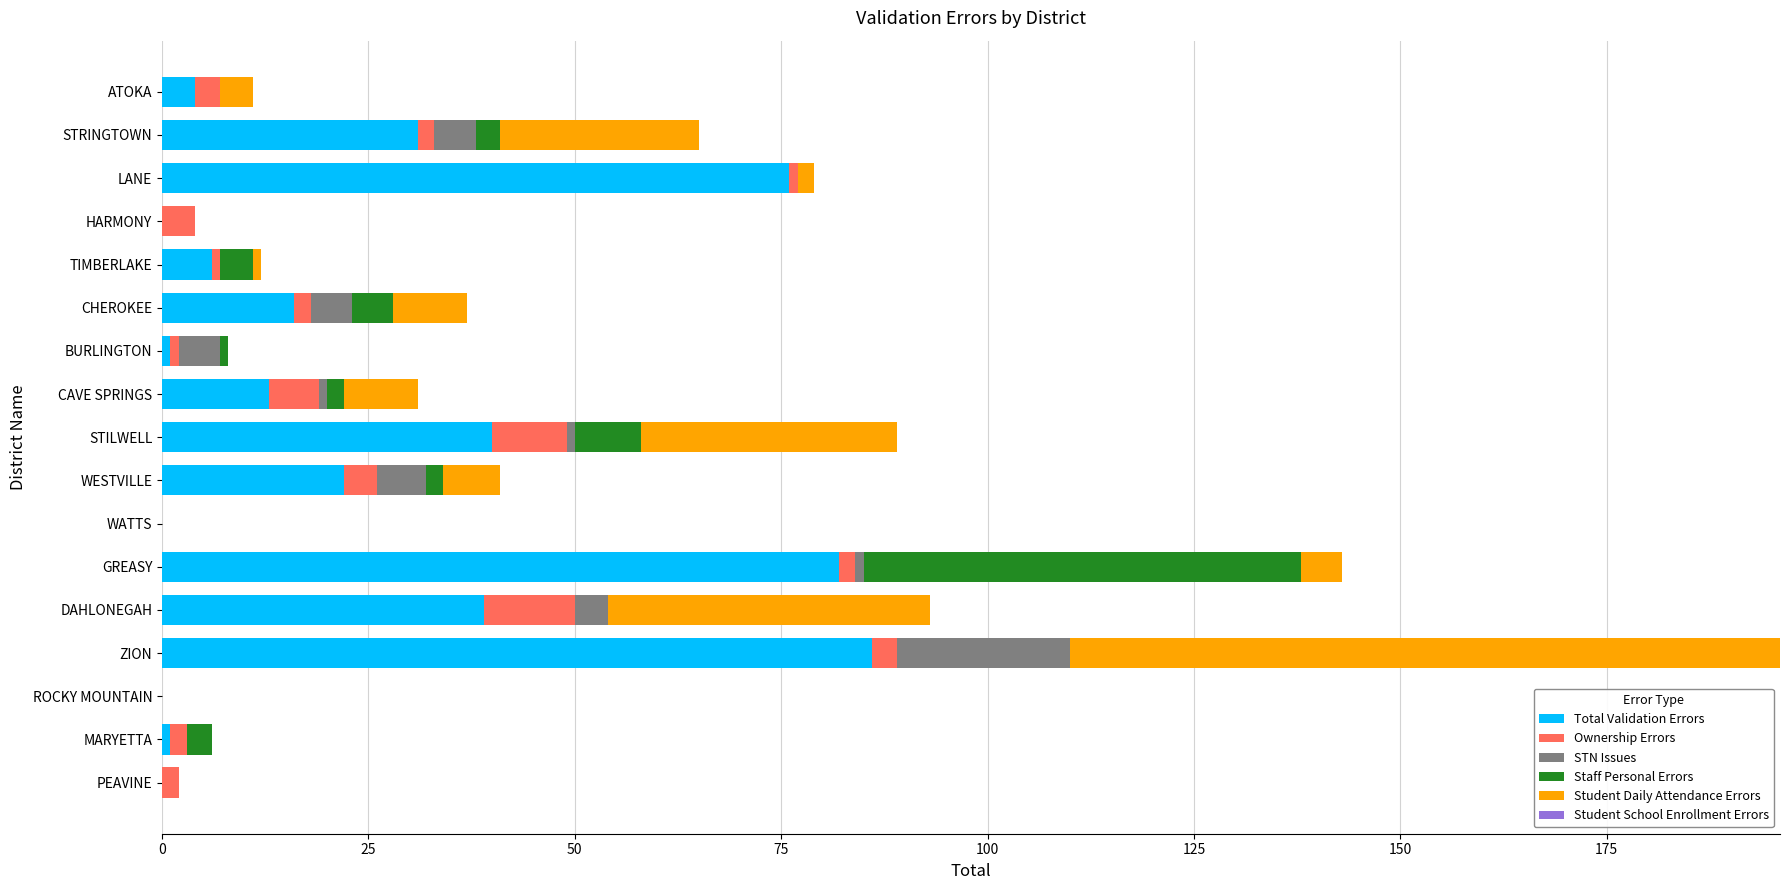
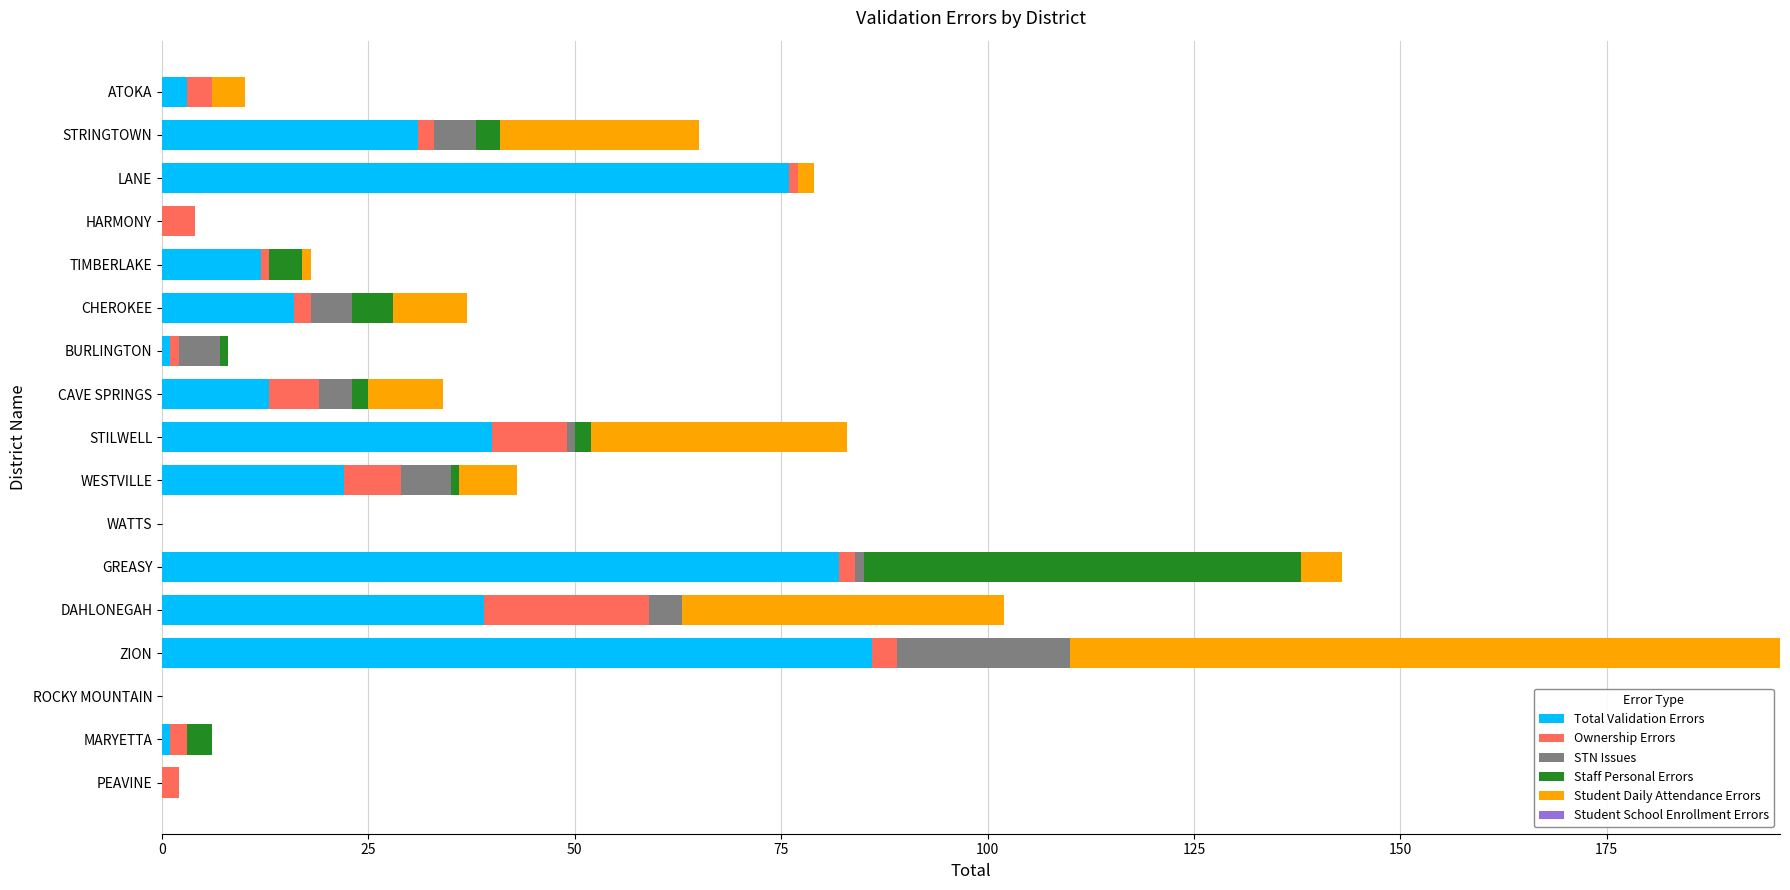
Total Validation Errors, ATOKA: 4 -> 3
Total Validation Errors, TIMBERLAKE: 6 -> 12
STN Issues, CAVE SPRINGS: 1 -> 4
Staff Personal Errors, STILWELL: 8 -> 2
Ownership Errors, WESTVILLE: 4 -> 7
Staff Personal Errors, WESTVILLE: 2 -> 1
Ownership Errors, DAHLONEGAH: 11 -> 20
